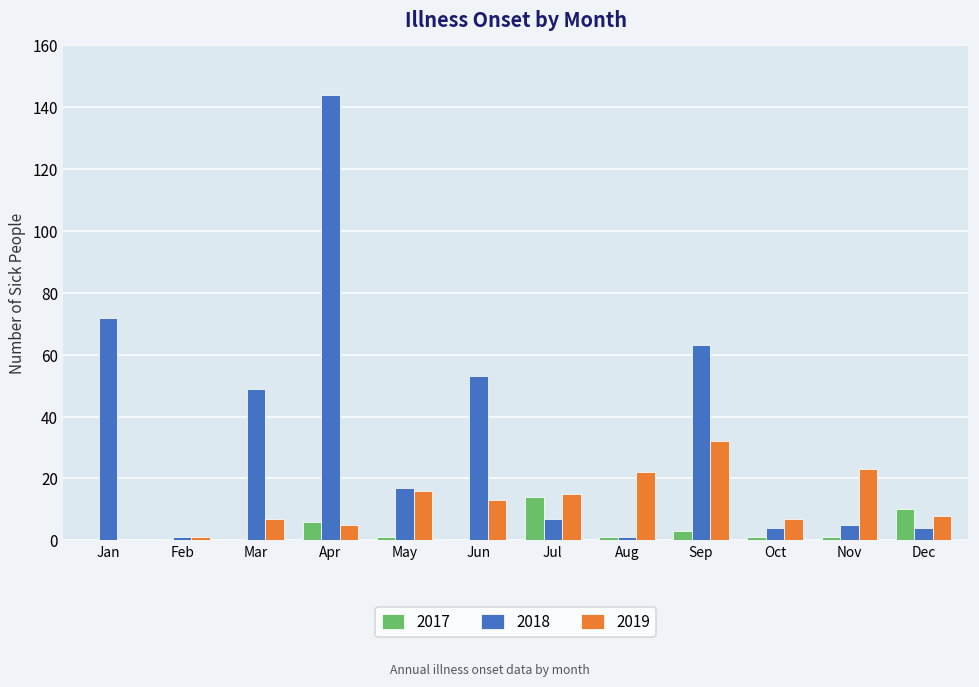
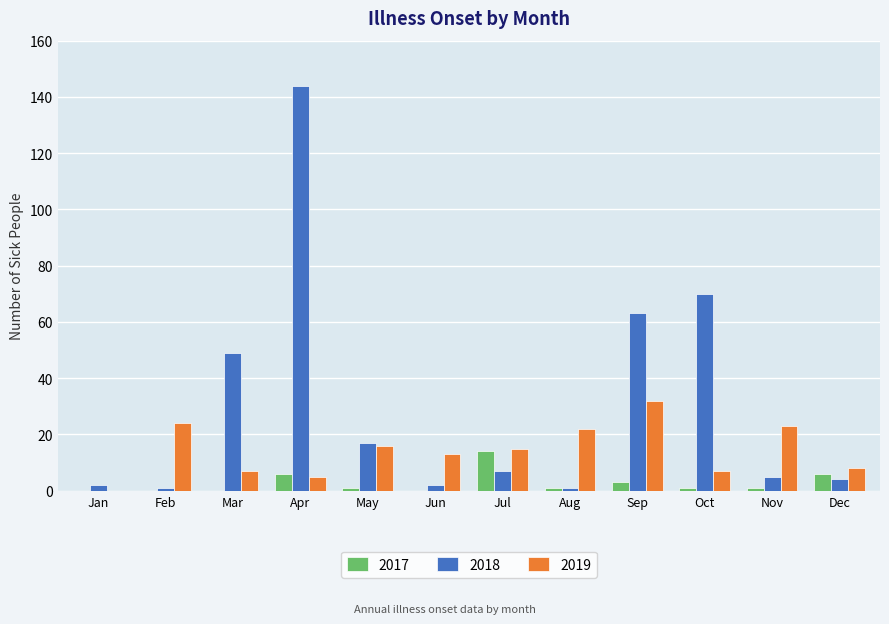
2018, Jan: 72 -> 2
2019, Feb: 1 -> 24
2018, Jun: 53 -> 2
2018, Oct: 4 -> 70
2017, Dec: 10 -> 6
